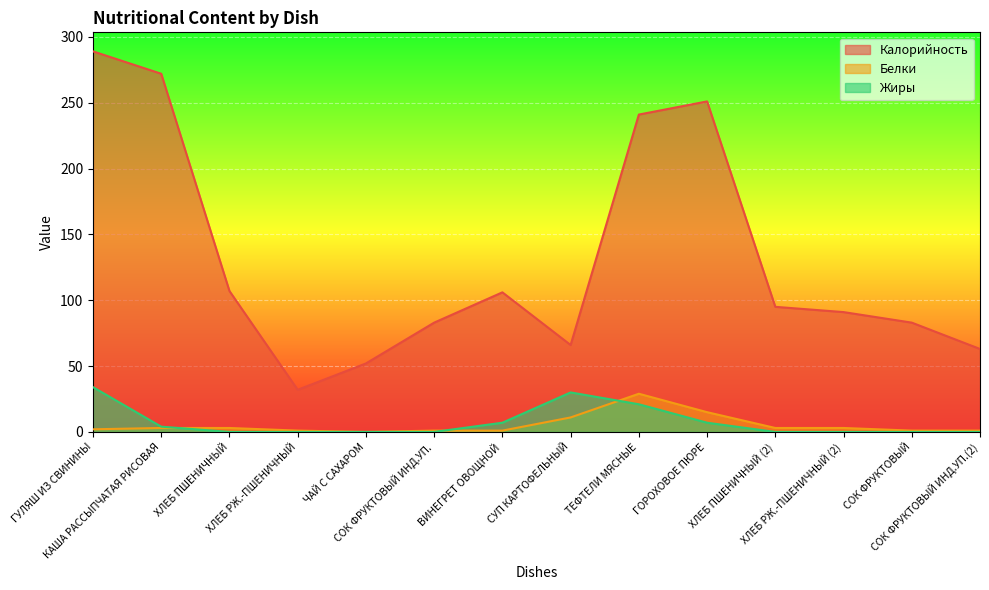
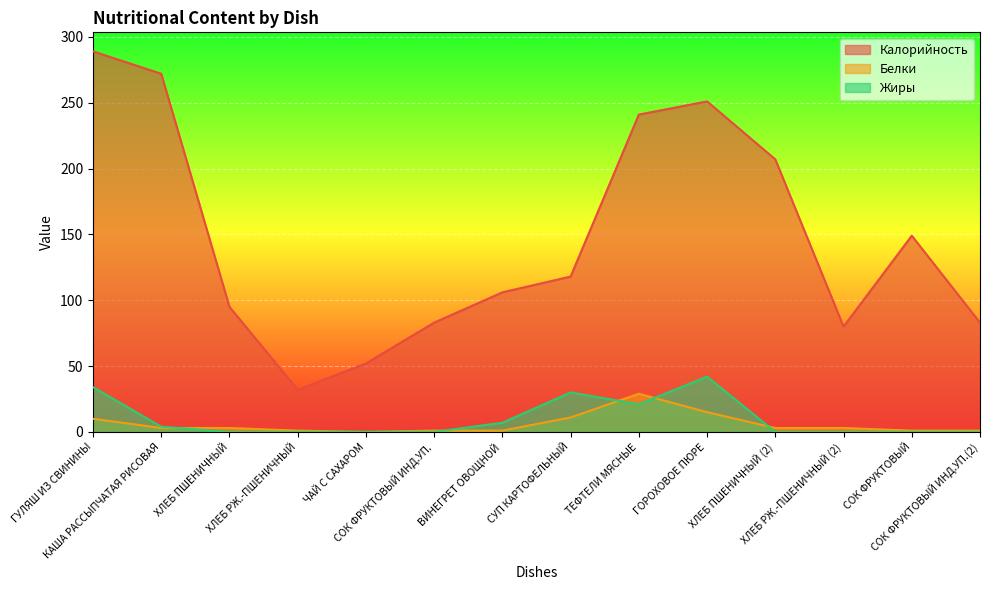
Белки, ГУЛЯШ ИЗ СВИНИНЫ: 2 -> 10
Калорийность, ХЛЕБ ПШЕНИЧНЫЙ: 107 -> 95
Калорийность, СУП КАРТОФЕЛЬНЫЙ: 66 -> 118
Жиры, ГОРОХОВОЕ ПЮРЕ: 7 -> 42
Калорийность, ХЛЕБ ПШЕНИЧНЫЙ (2): 95 -> 207
Калорийность, ХЛЕБ РЖ.-ПШЕНИЧНЫЙ (2): 91 -> 80
Калорийность, СОК ФРУКТОВЫЙ: 83 -> 149
Калорийность, СОК ФРУКТОВЫЙ ИНД.УП.(2): 63 -> 83
